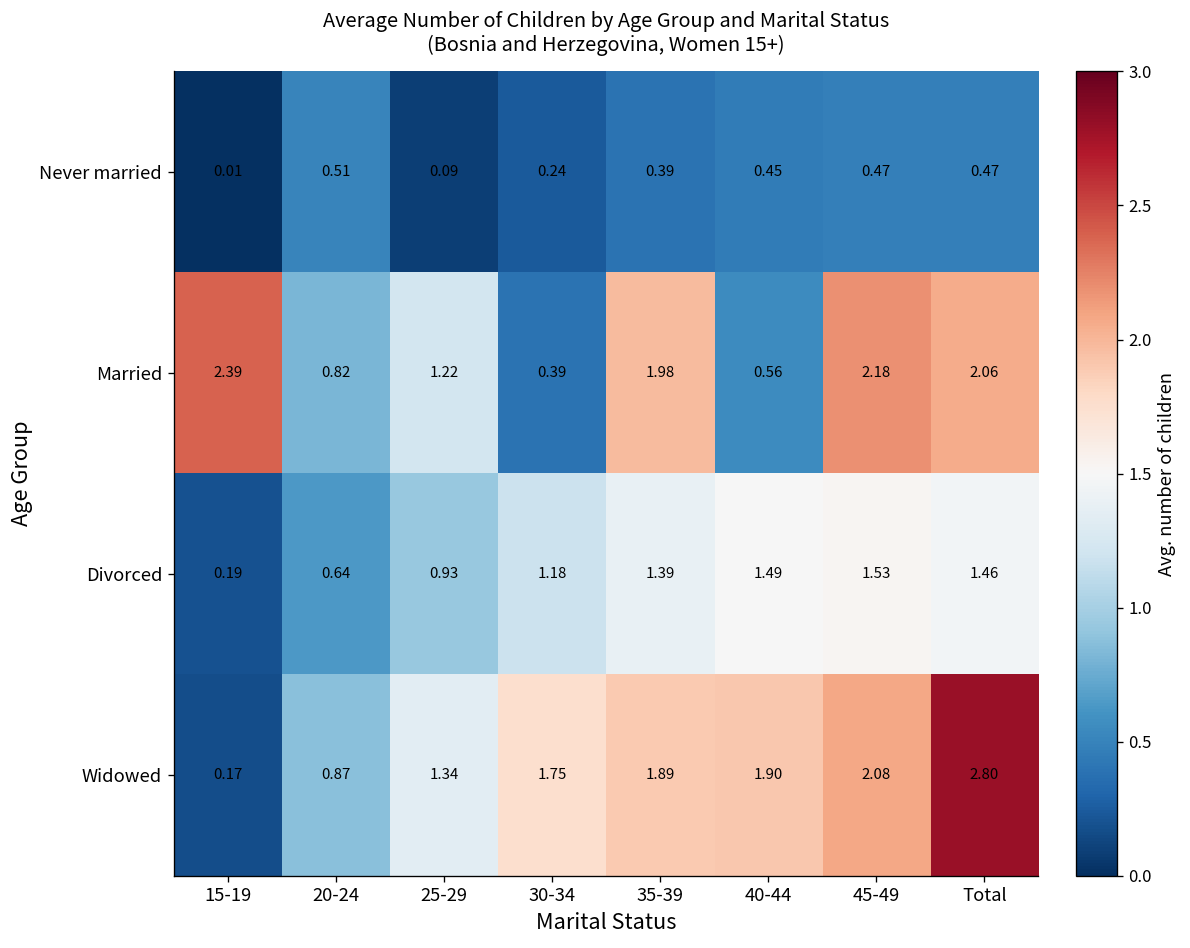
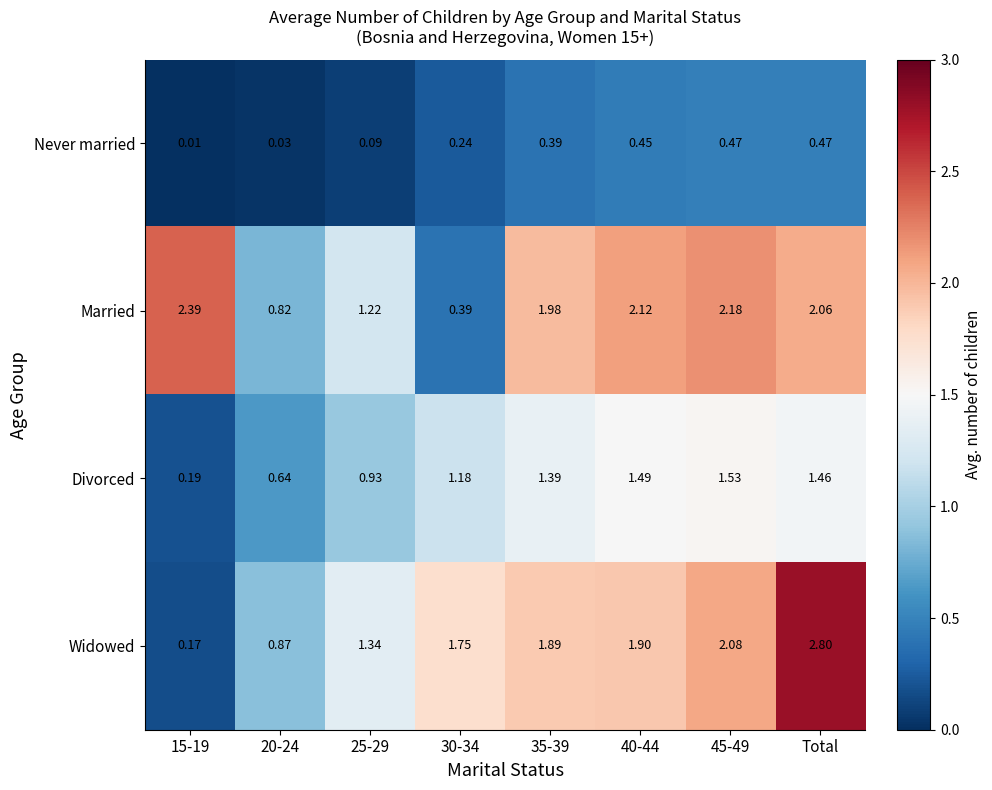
Never married, 20-24: 0.51 -> 0.03
Married, 40-44: 0.56 -> 2.12
